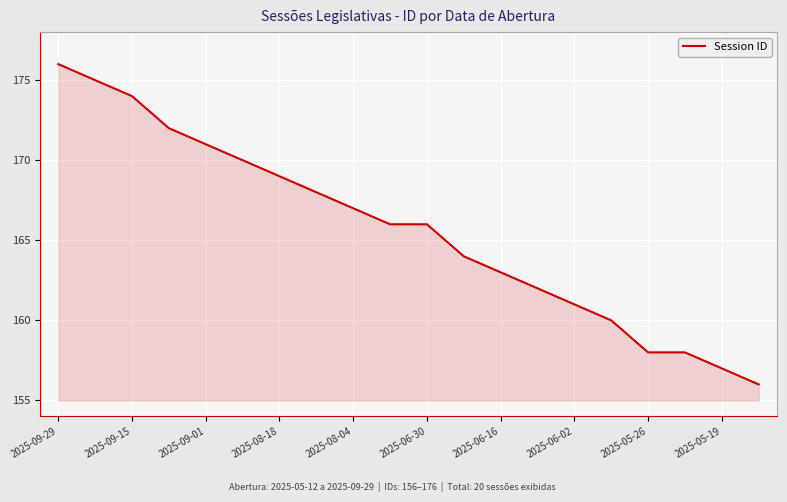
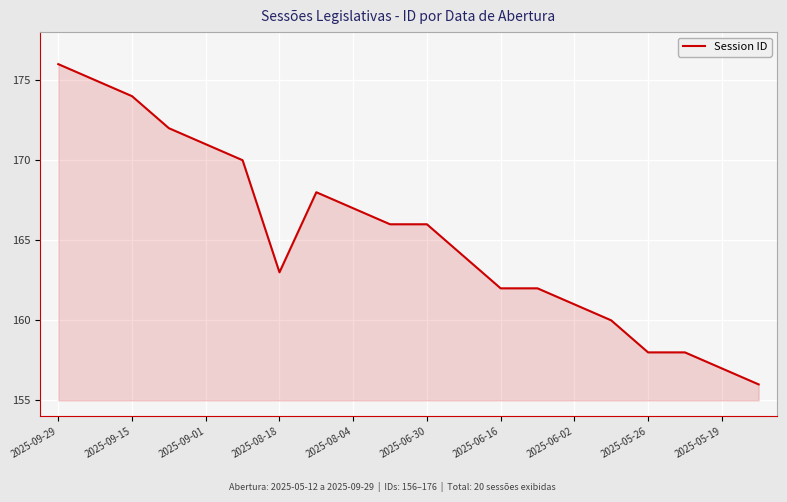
2025-08-18: 169 -> 163
2025-06-16: 163 -> 162
